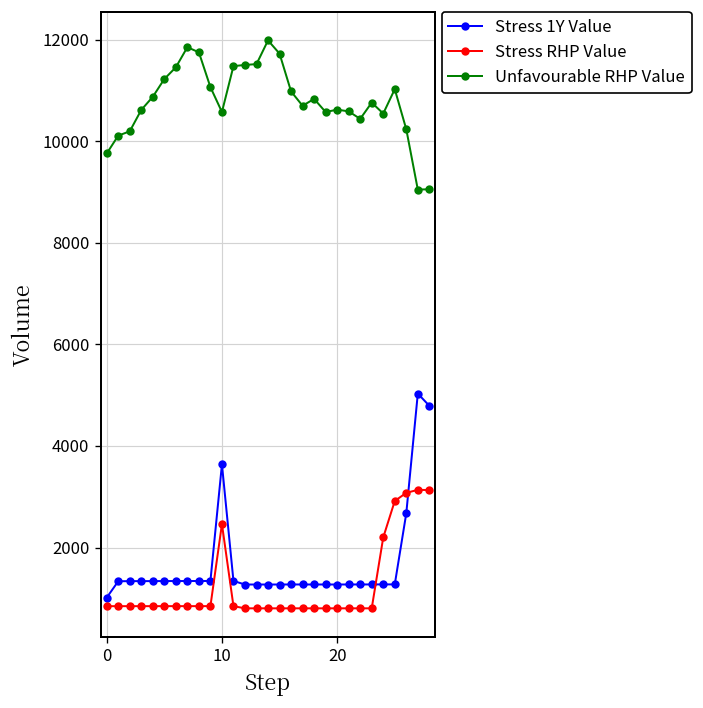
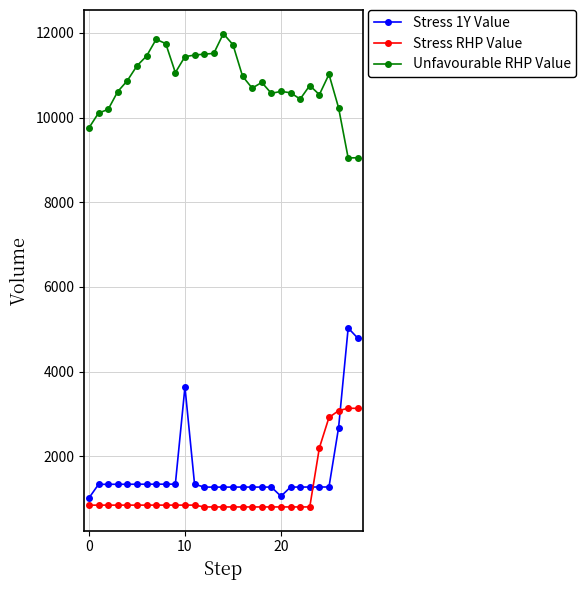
Stress RHP Value, 10: 2500 -> 800
Unfavourable RHP Value, 10: 10600 -> 11400
Stress 1Y Value, 20: 1300 -> 1100
